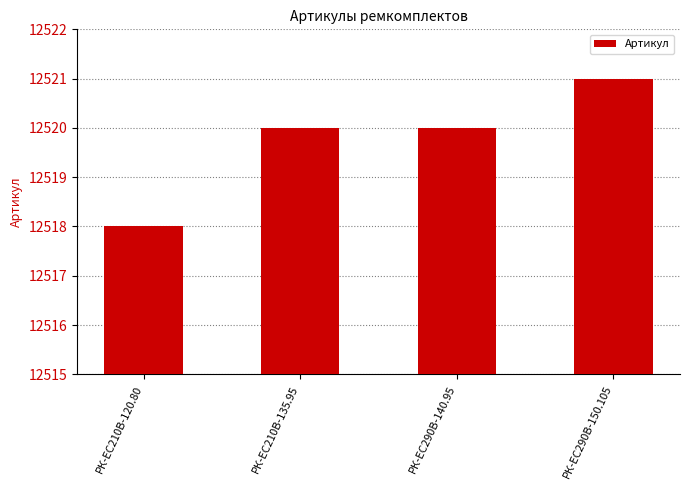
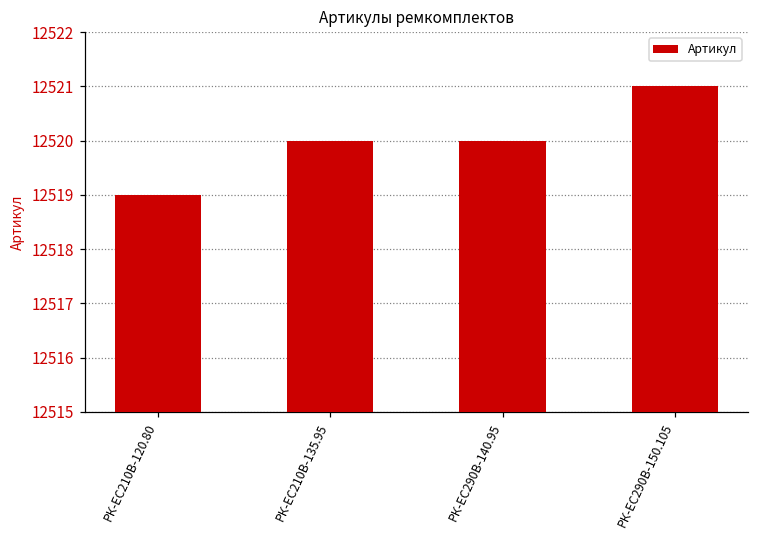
РК-EC210В-120.80: 12518 -> 12519
